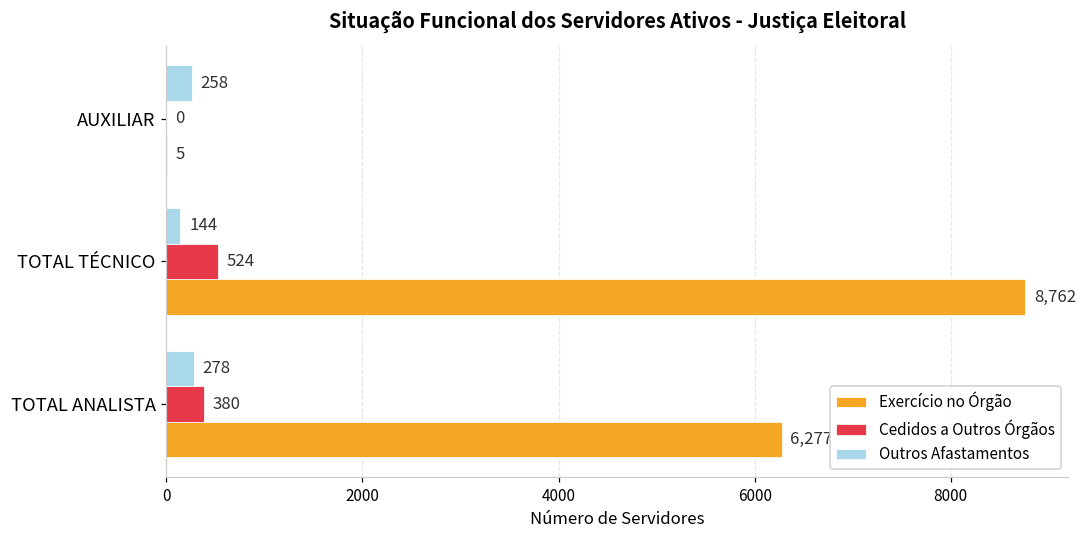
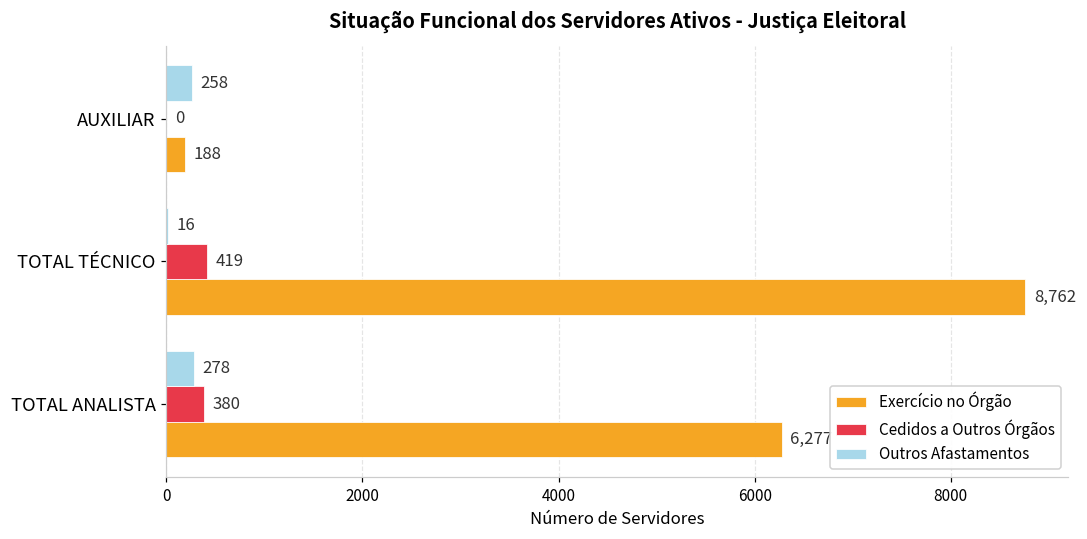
Exercício no Órgão, AUXILIAR: 5 -> 188
Outros Afastamentos, TOTAL TÉCNICO: 144 -> 16
Cedidos a Outros Órgãos, TOTAL TÉCNICO: 524 -> 419
